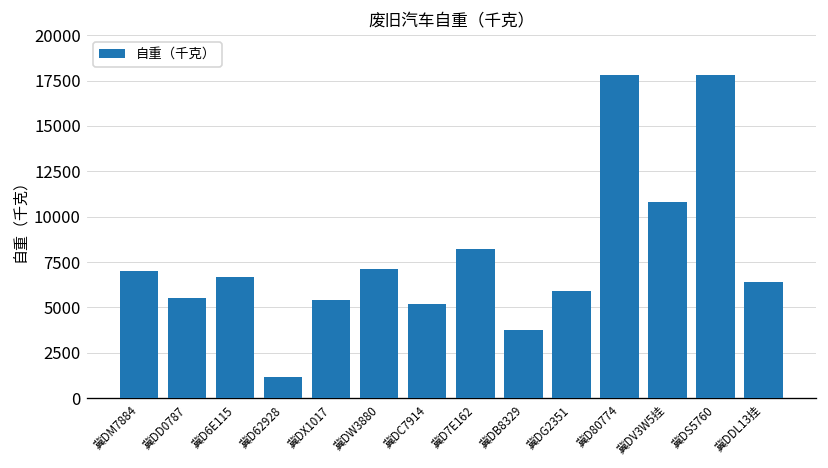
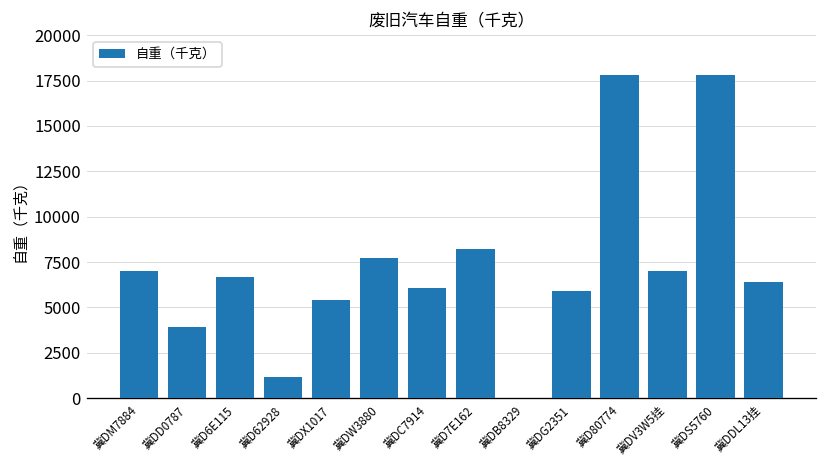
冀DD0787: 5500 -> 3900
冀DW3880: 7100 -> 7700
冀DC7914: 5200 -> 6000
冀DB8329: 3800 -> 0
冀DV3W5挂: 10800 -> 7000
